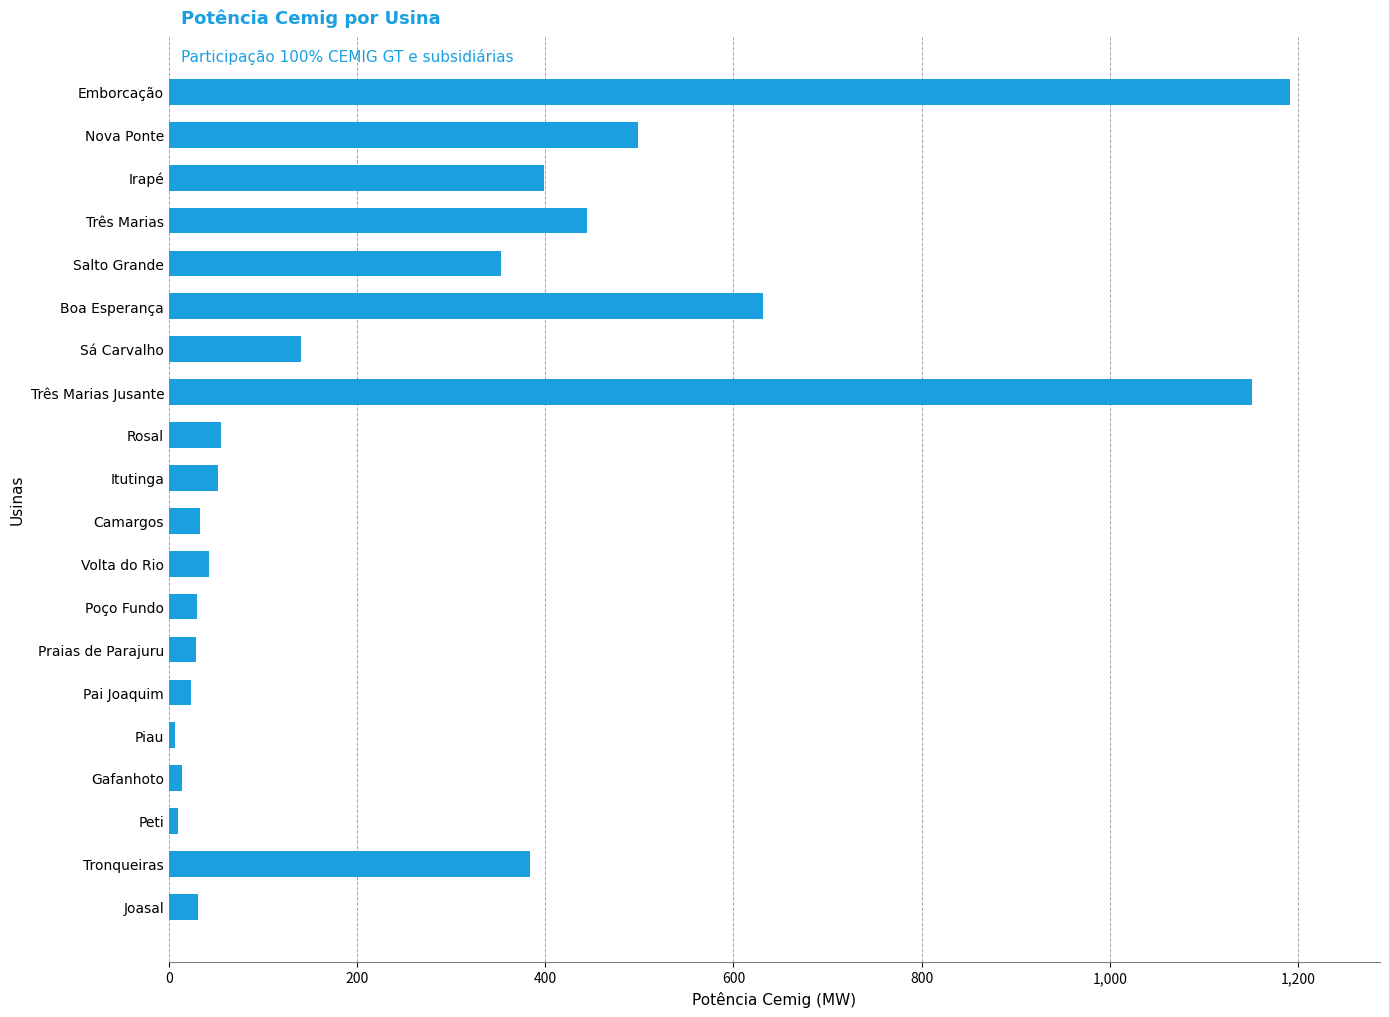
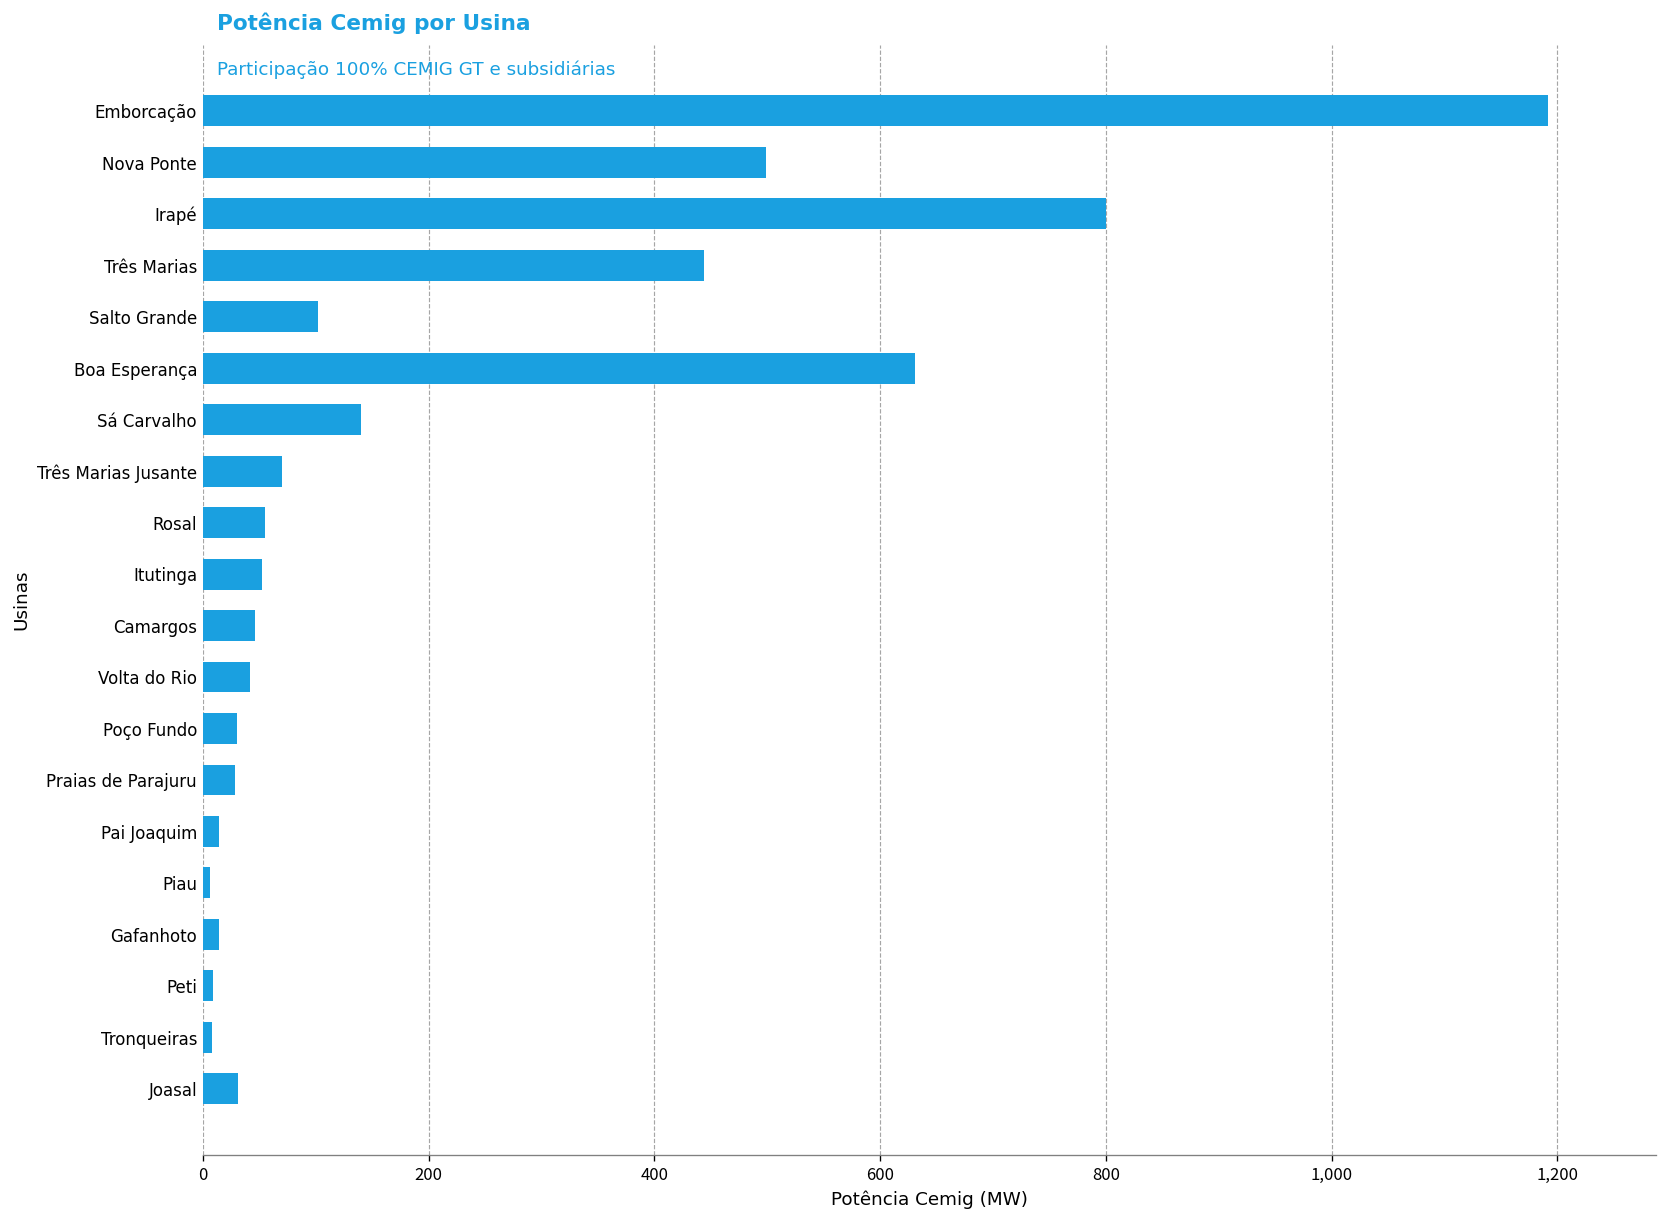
Irapé: 400 -> 800
Salto Grande: 350 -> 100
Três Marias Jusante: 1,150 -> 70
Camargos: 30 -> 50
Pai Joaquim: 20 -> 10
Tronqueiras: 380 -> 10
